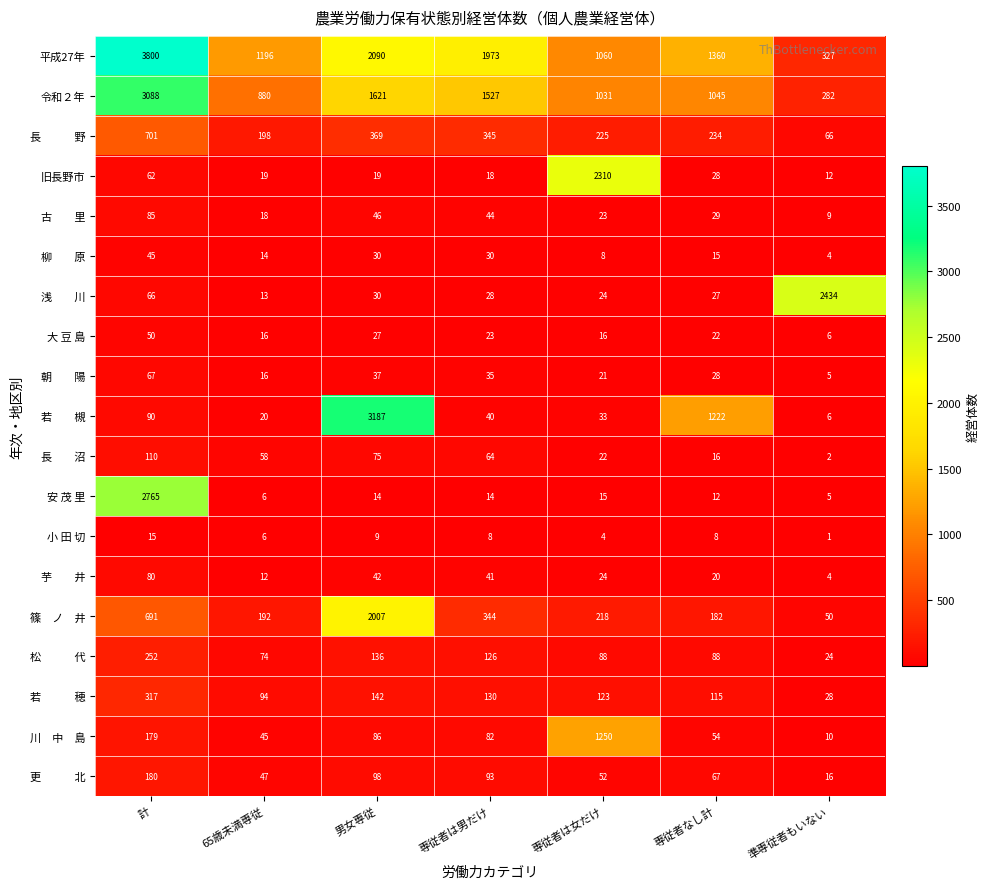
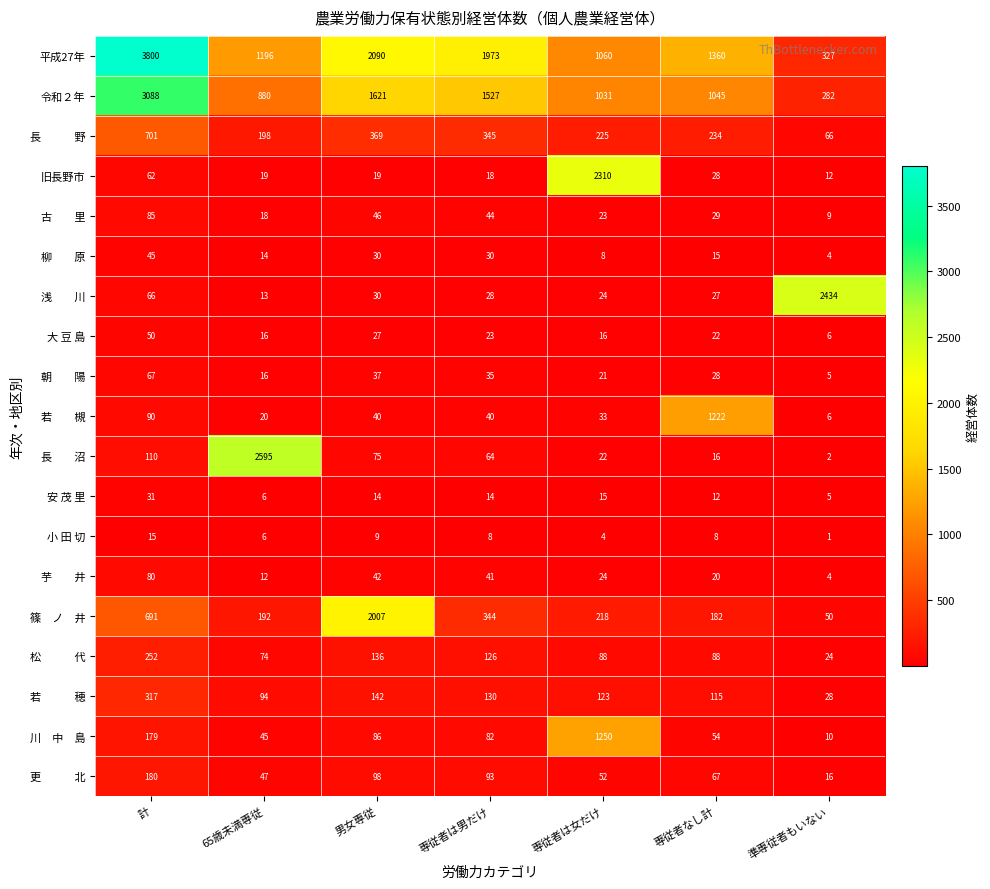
若 槻, 男女専従: 3187 -> 40
長 沼, 65歳未満専従: 58 -> 2595
安 茂 里, 計: 2765 -> 31
